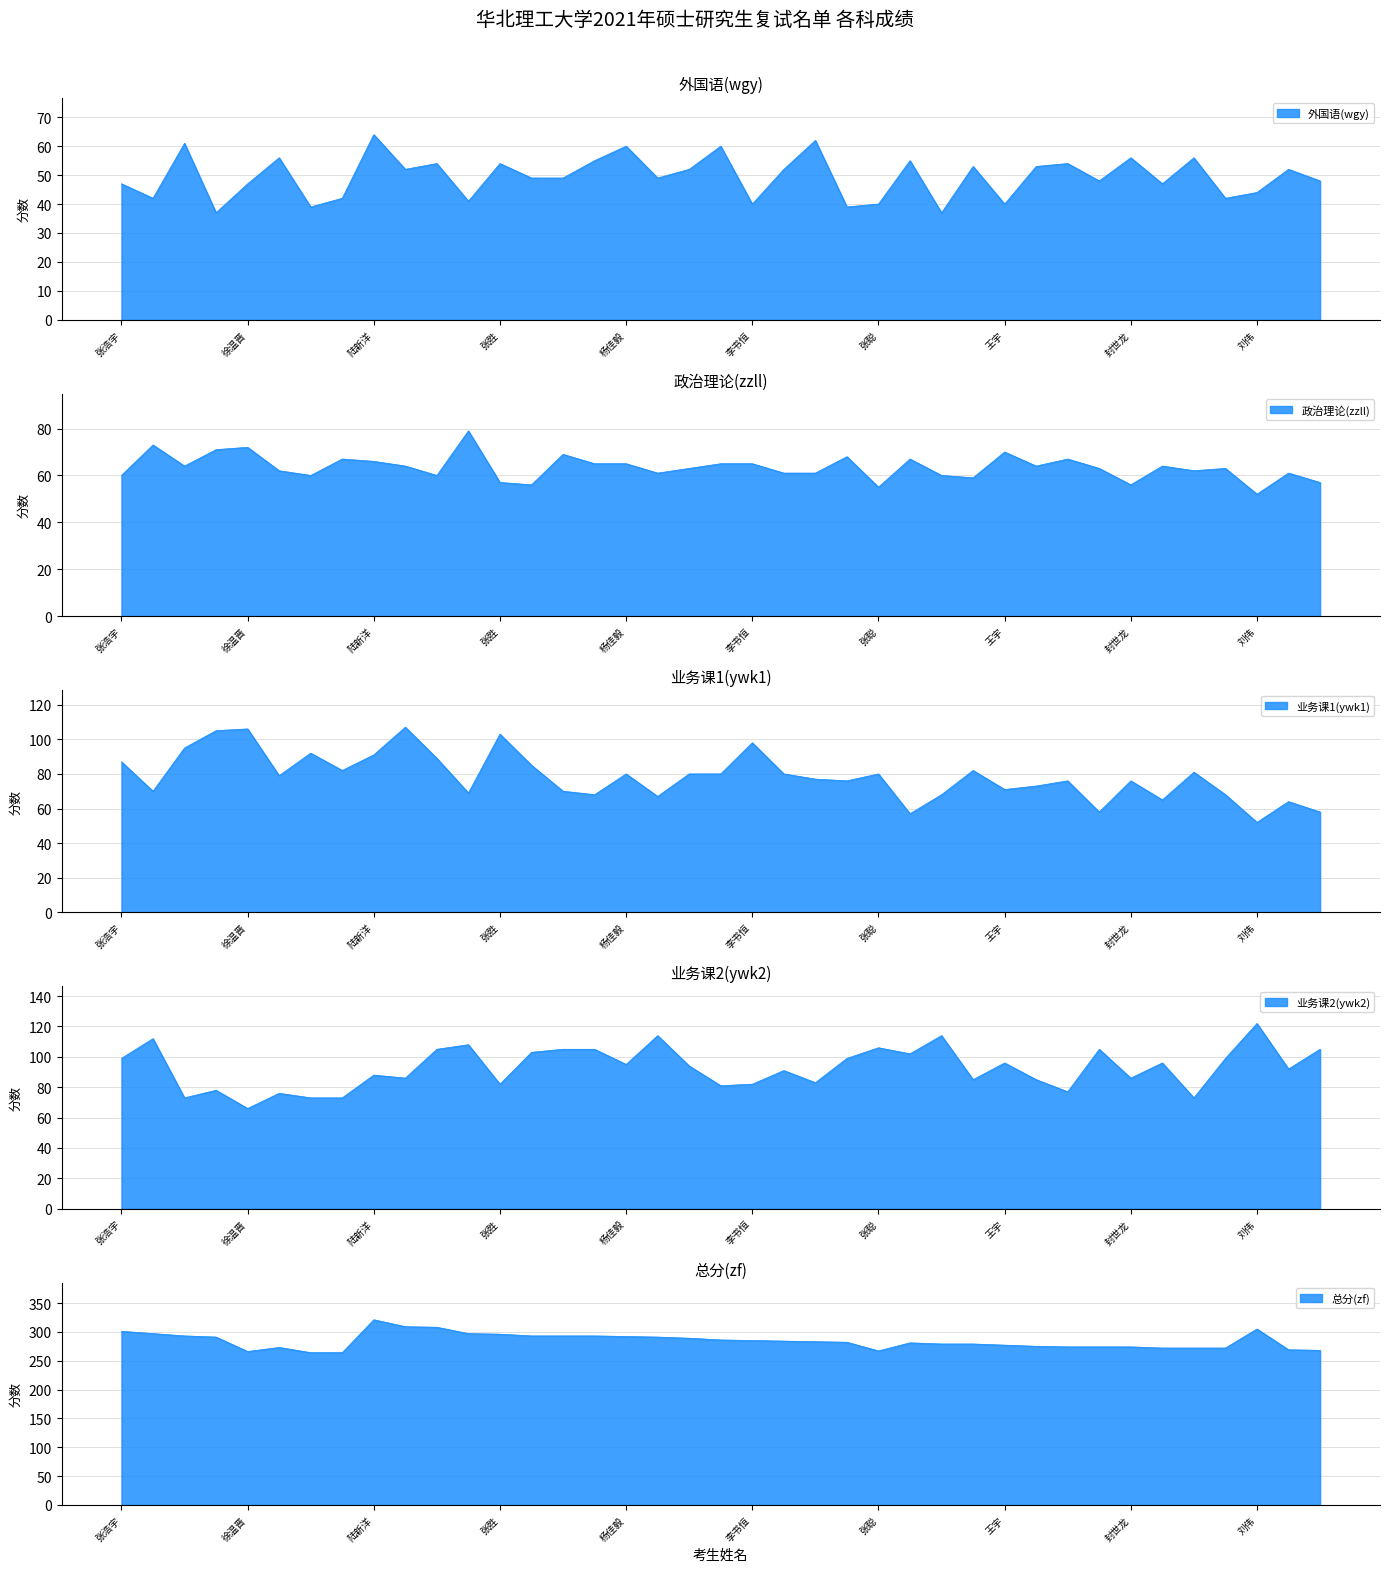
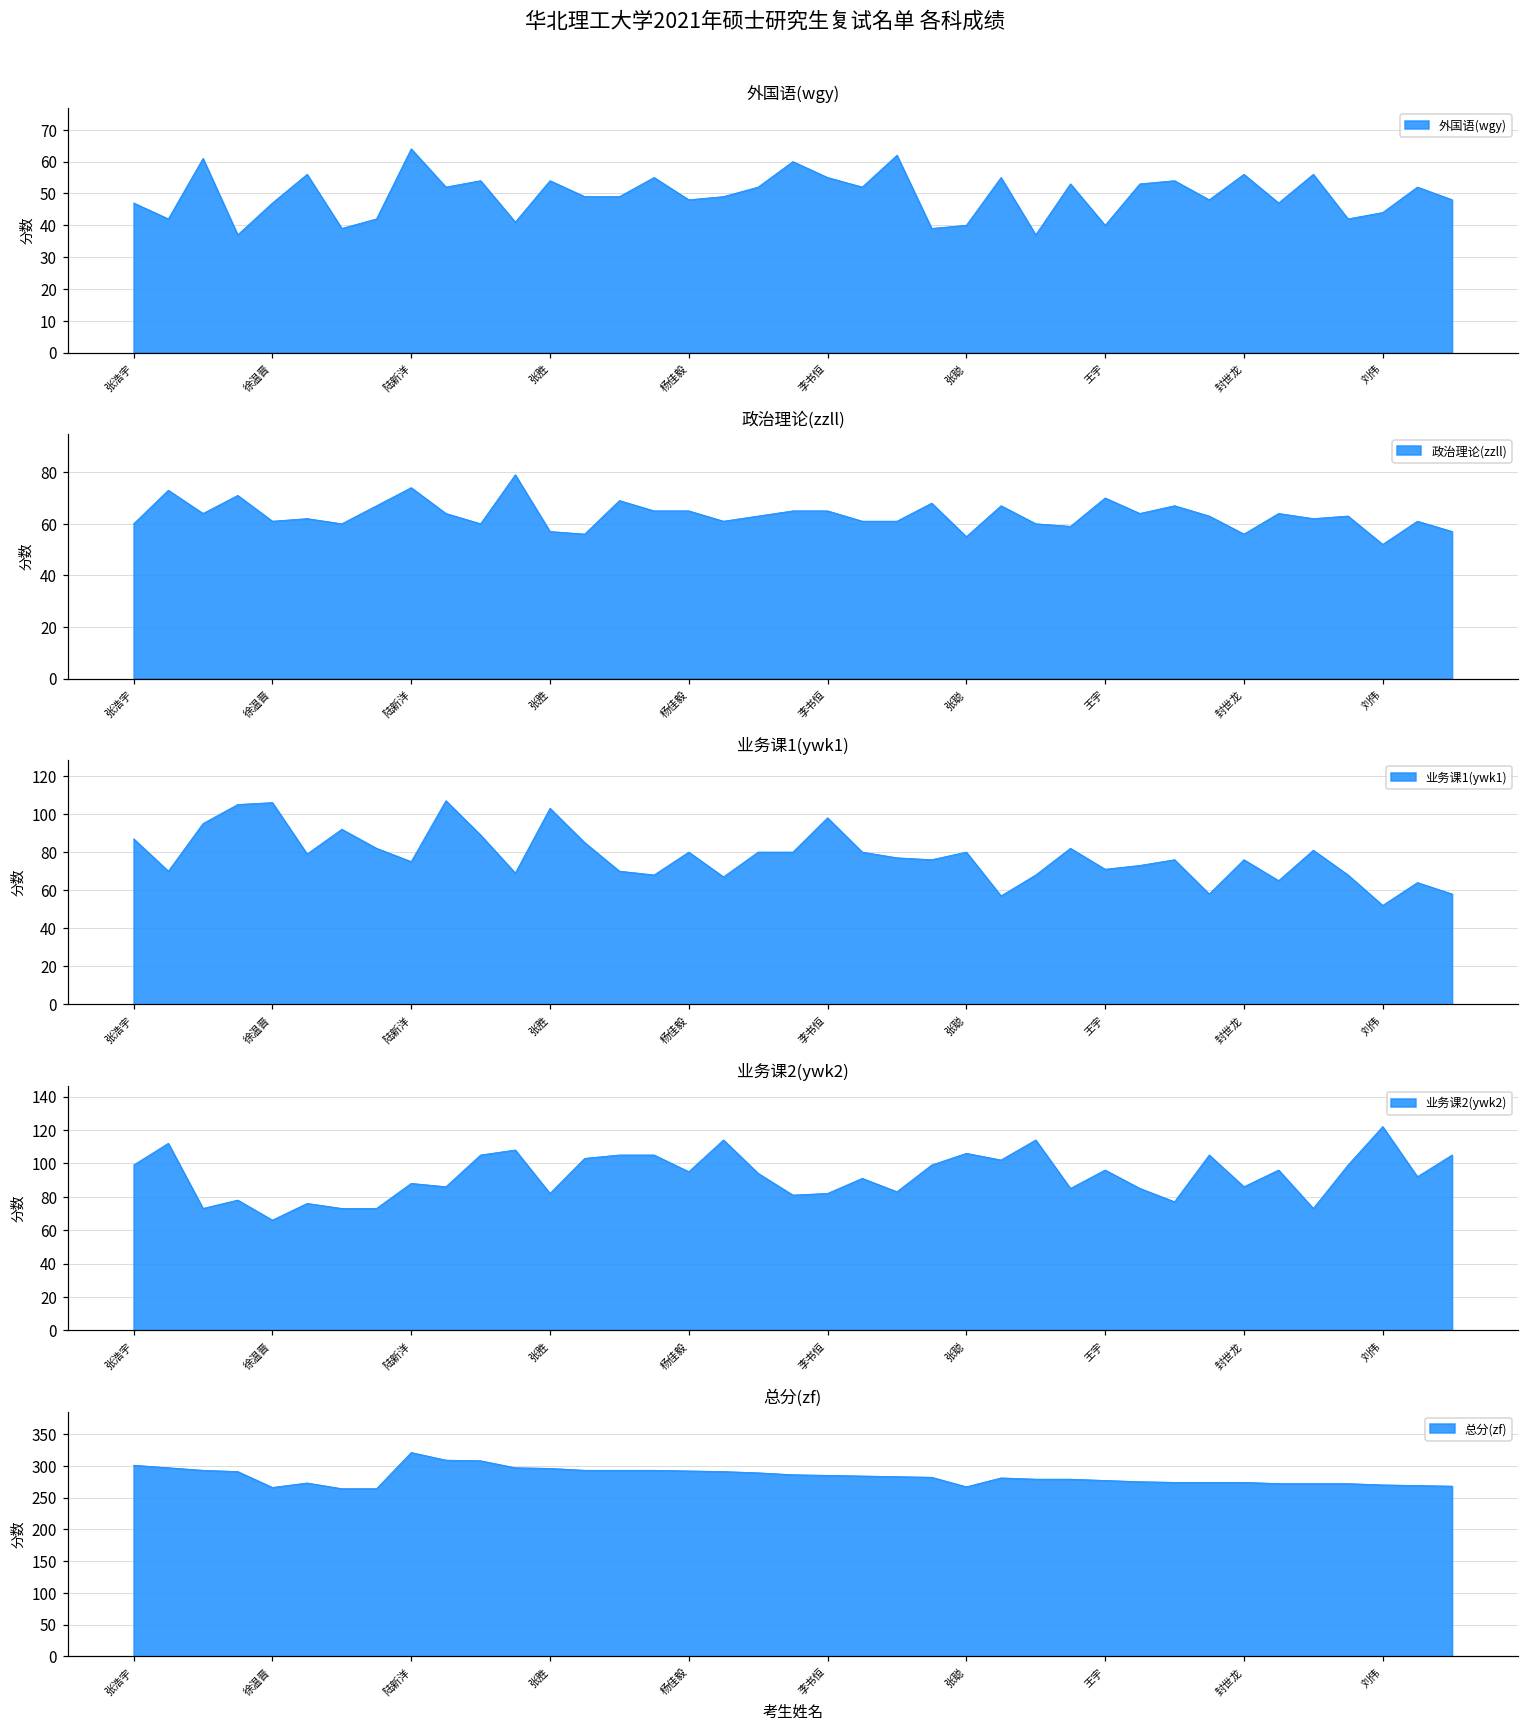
外国语(wgy), 杨佳毅: 60 -> 48
外国语(wgy), 李书恒: 40 -> 55
政治理论(zzll), 徐温晋: 72 -> 61
政治理论(zzll), 陆新洋: 66 -> 74
业务课1(ywk1), 陆新洋: 91 -> 75
总分(zf), 刘伟: 310 -> 270
